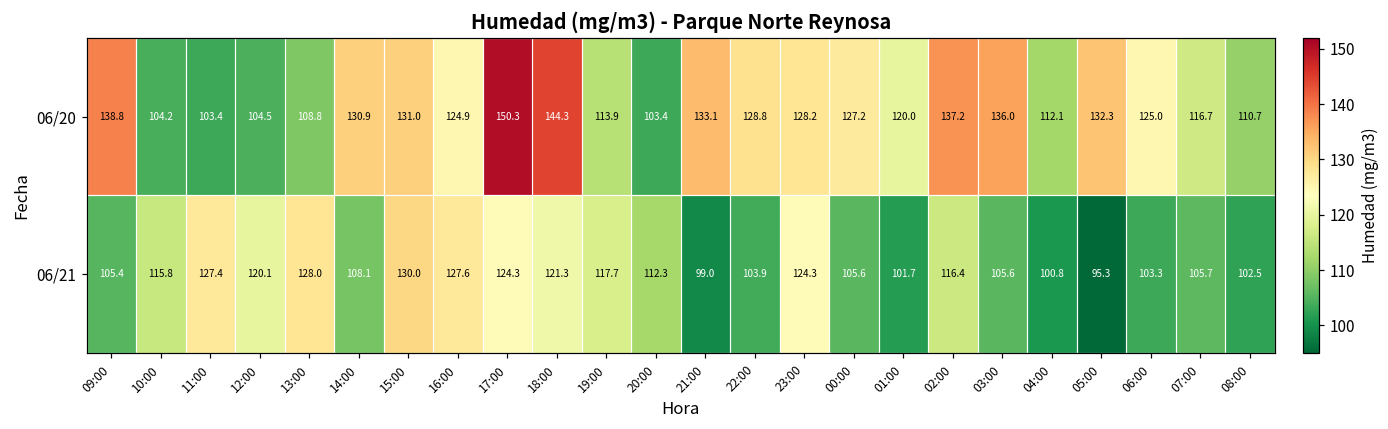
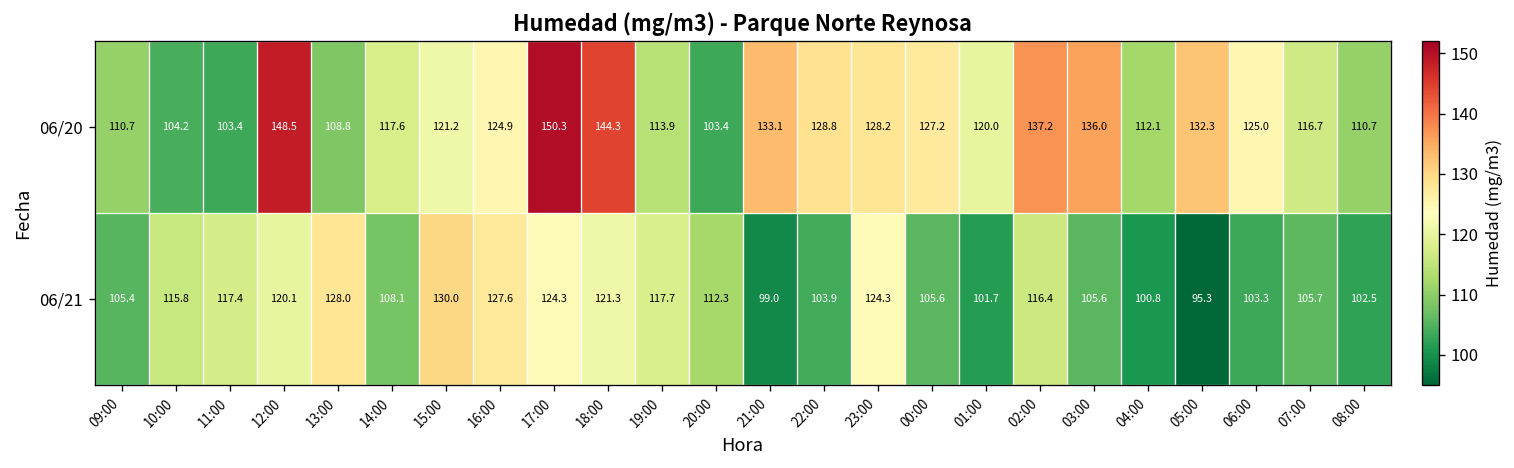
06/20, 09:00: 138.8 -> 110.7
06/20, 12:00: 104.5 -> 148.5
06/20, 14:00: 130.9 -> 117.6
06/20, 15:00: 131.0 -> 121.2
06/21, 11:00: 127.4 -> 117.4
